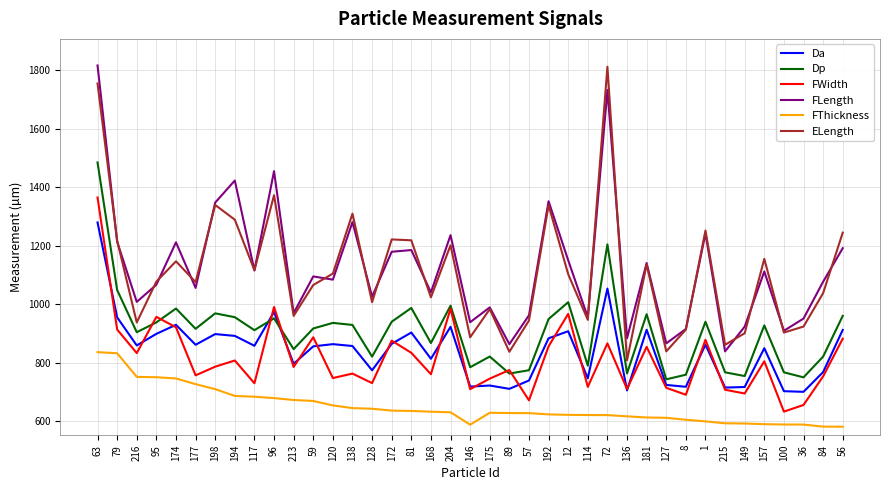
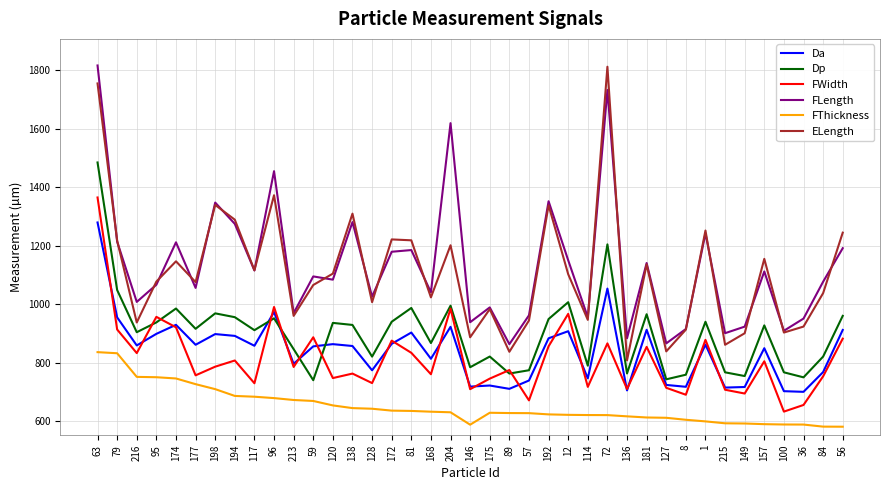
FLength, 194: 1420 -> 1270
Dp, 59: 920 -> 740
FLength, 204: 1240 -> 1620
FLength, 215: 840 -> 900
